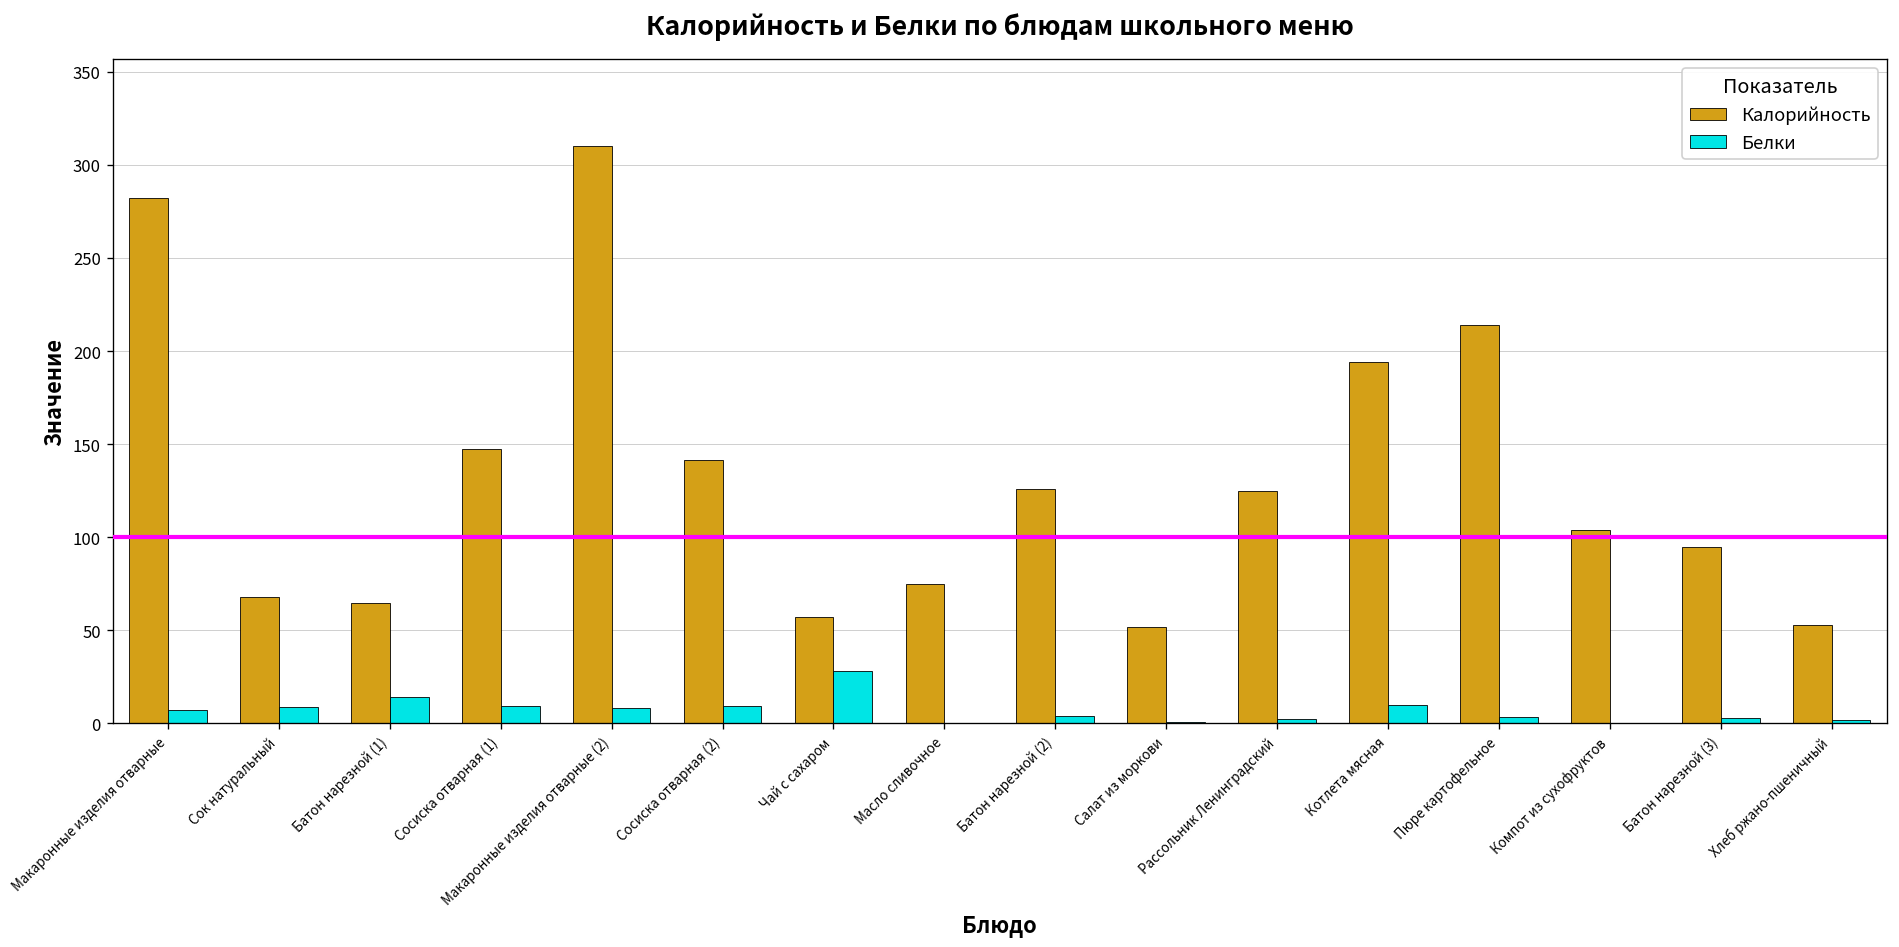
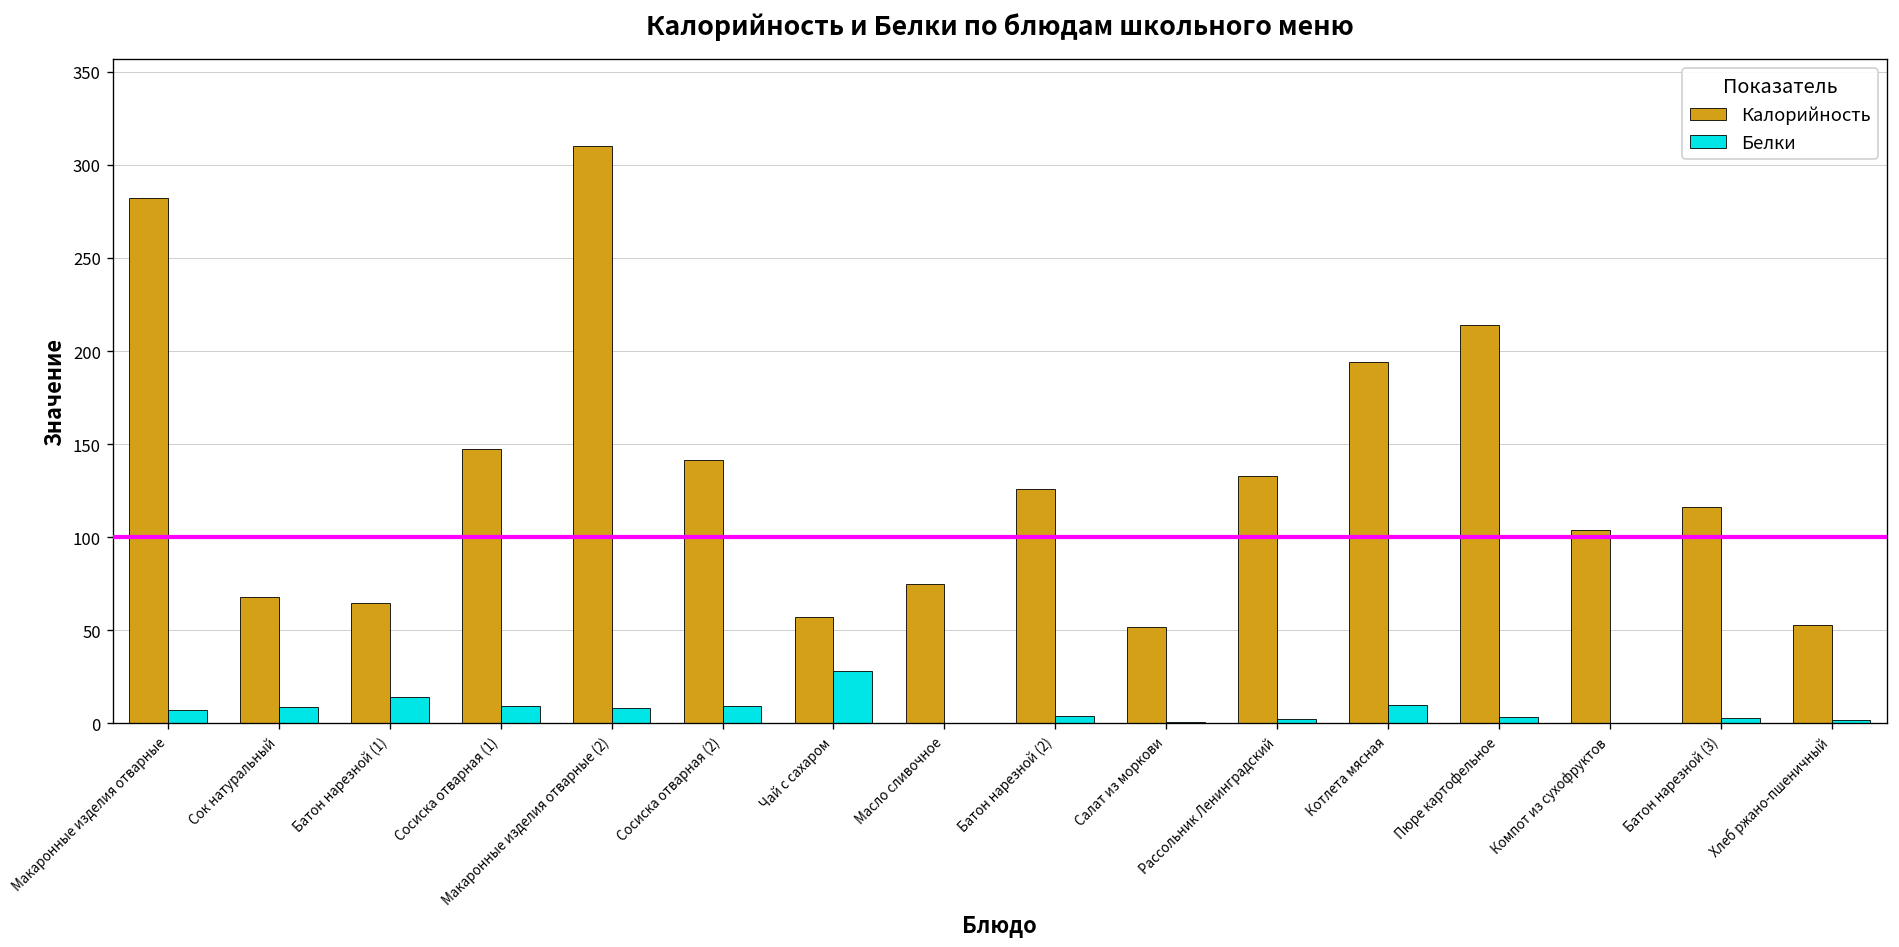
Калорийность, Рассольник Ленинградский: 125 -> 133
Калорийность, Батон нарезной (3): 95 -> 117
